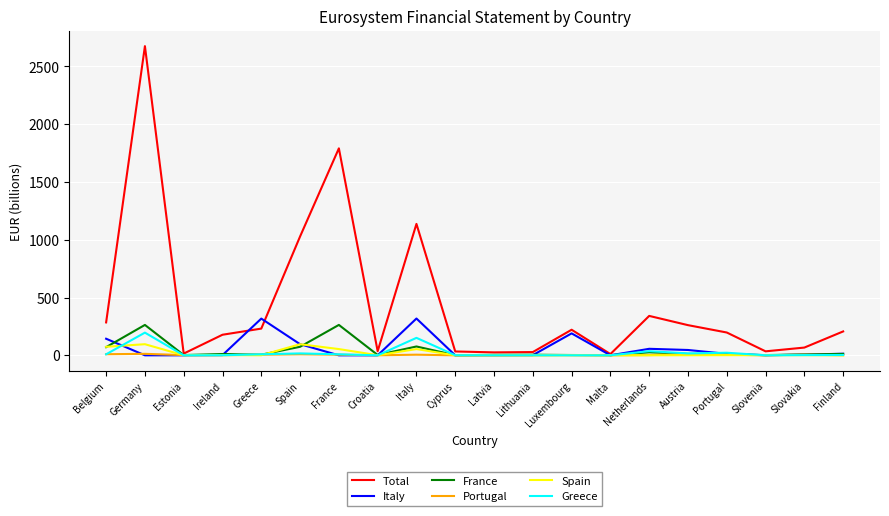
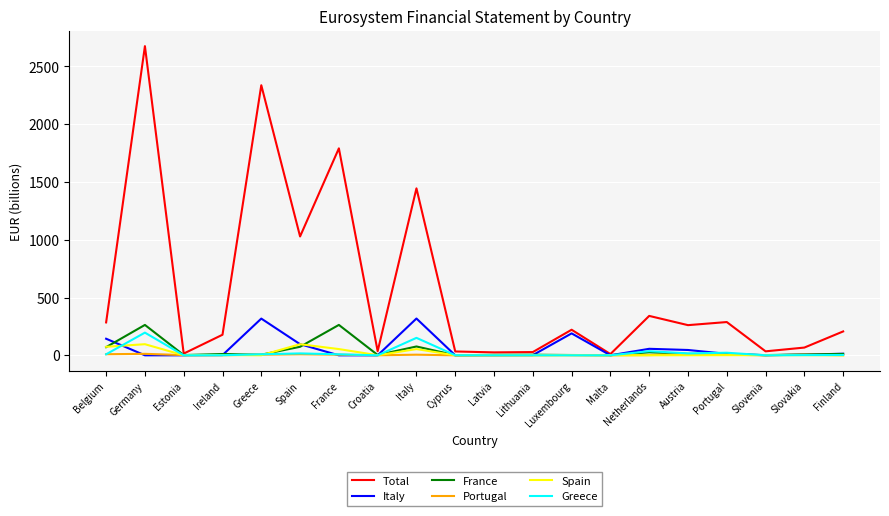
Total, Greece: 230 -> 2340
Total, Italy: 1140 -> 1440
Total, Portugal: 200 -> 290
